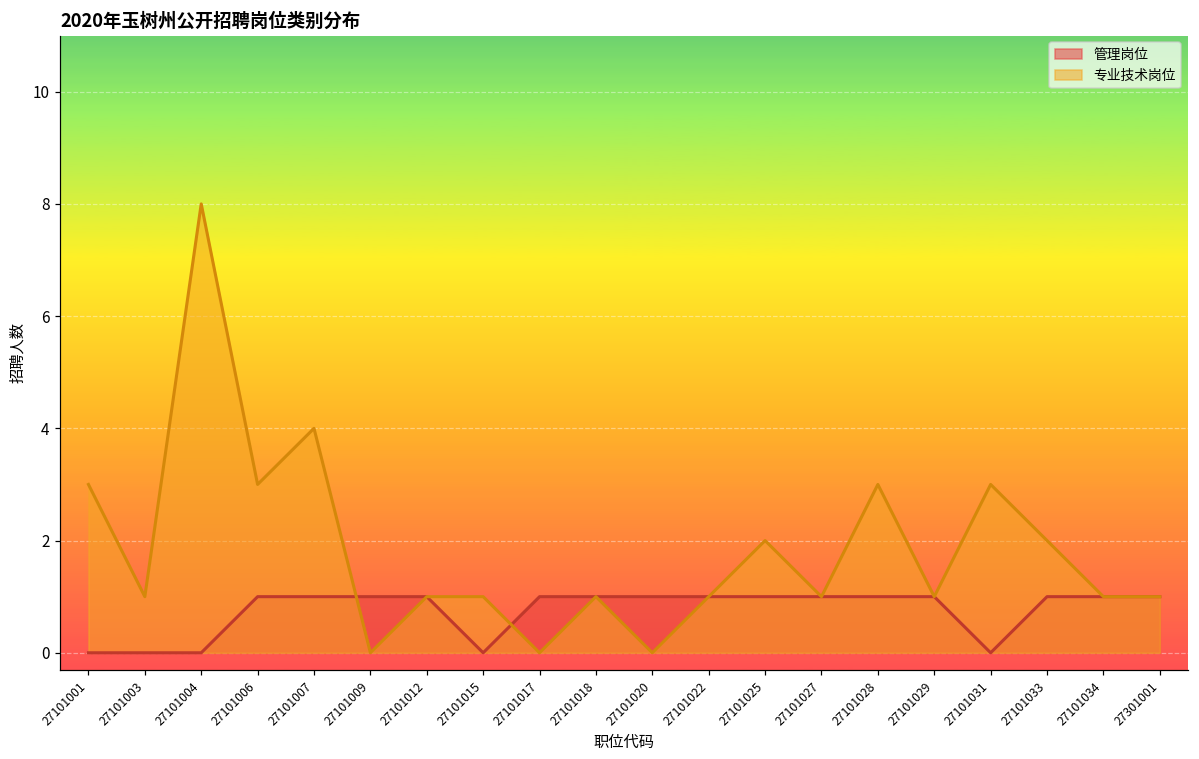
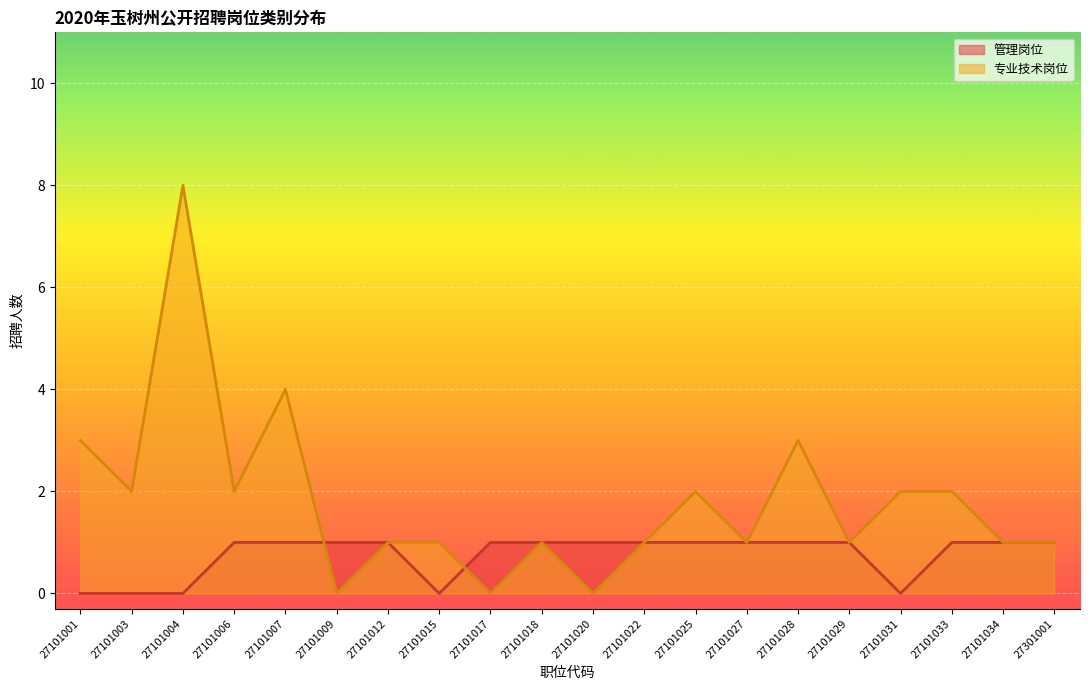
专业技术岗位, 27101003: 1 -> 2
专业技术岗位, 27101006: 3 -> 2
专业技术岗位, 27101031: 3 -> 2
